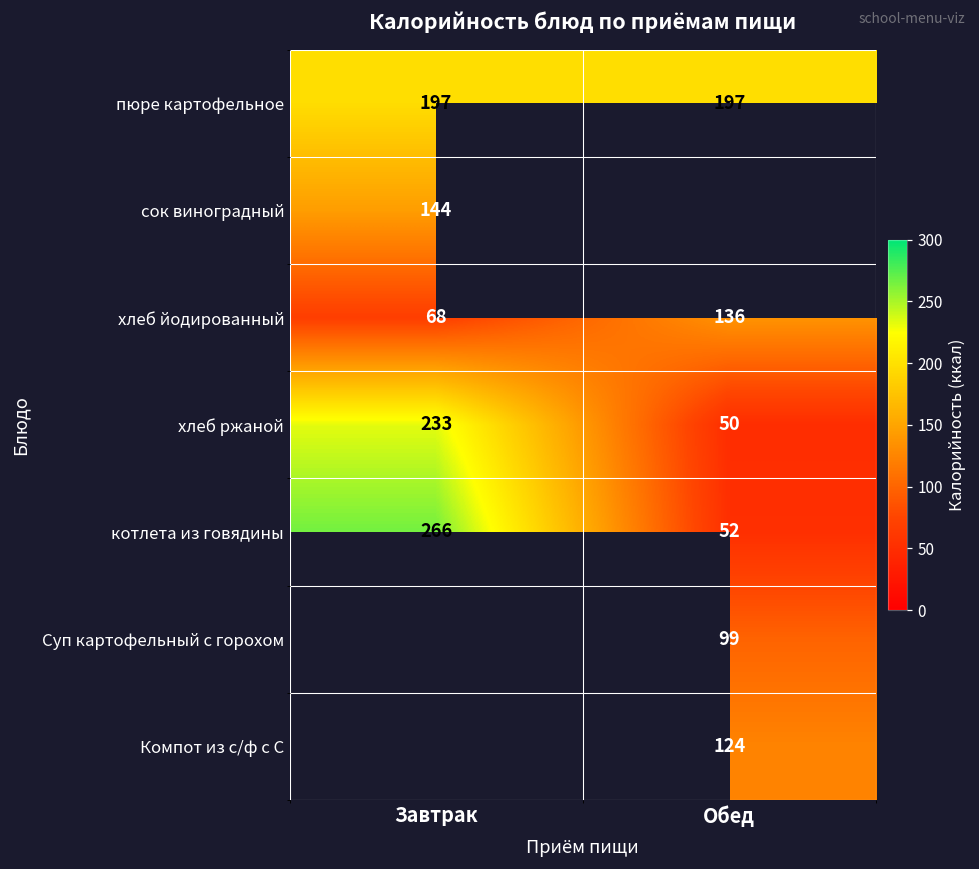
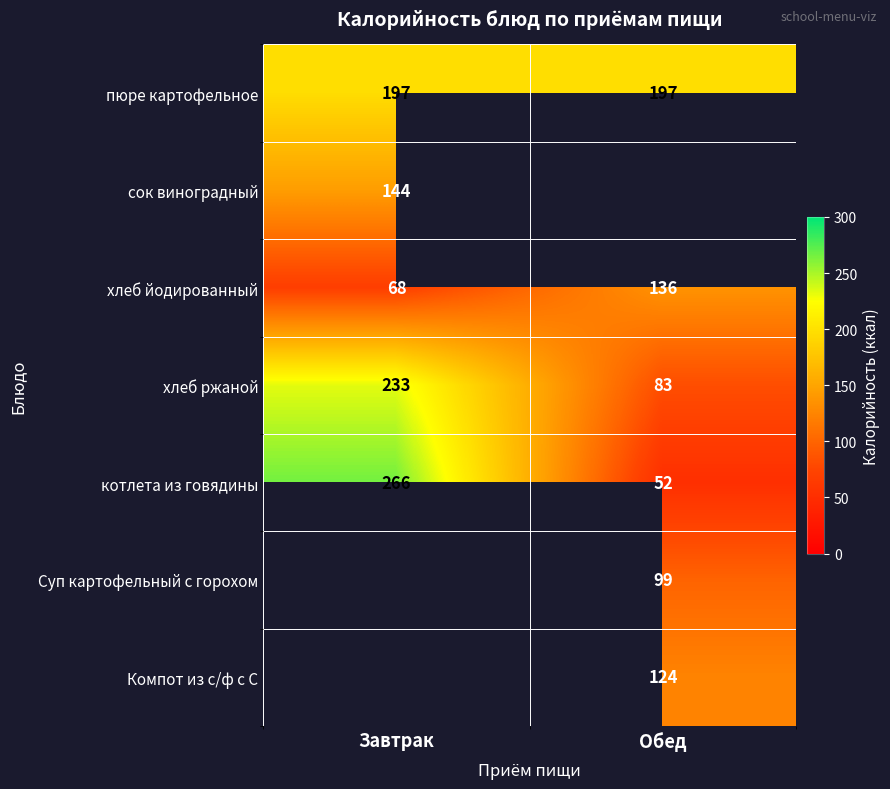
хлеб ржаной, Обед: 50 -> 83
